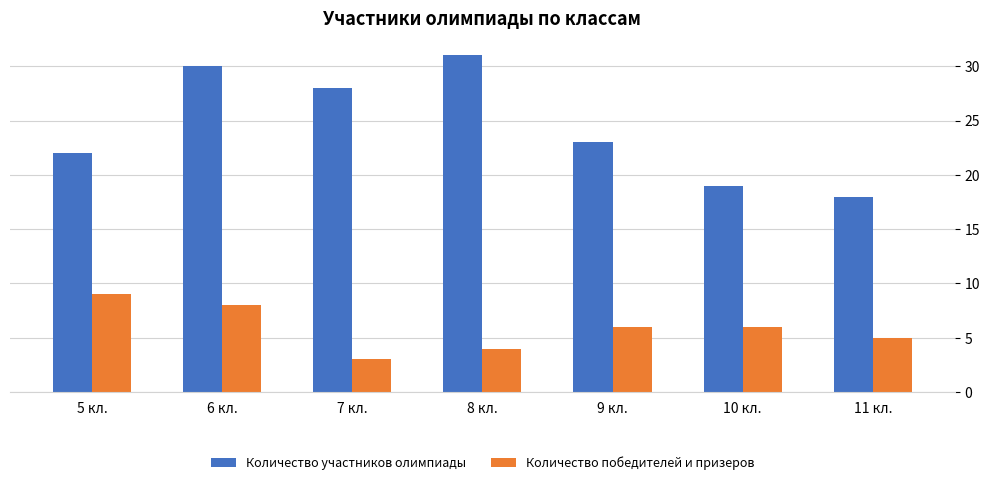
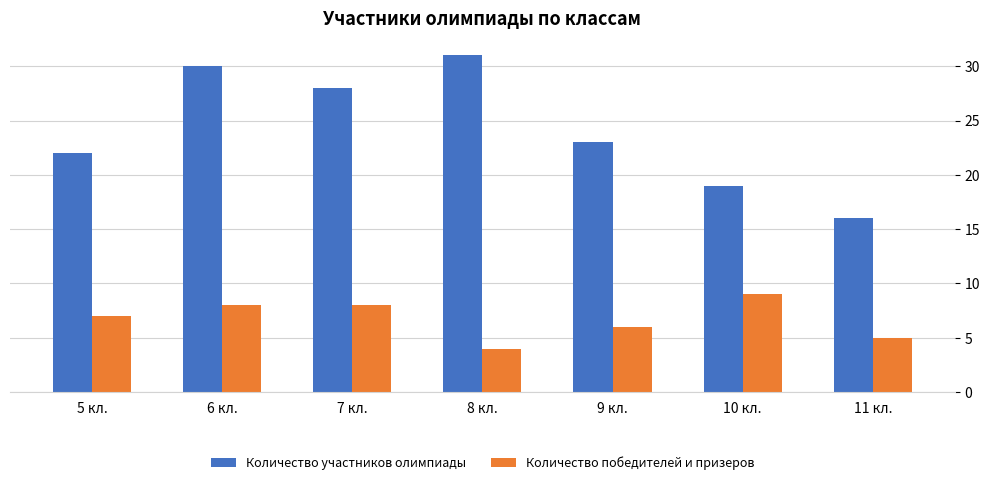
Количество победителей и призеров, 5 кл.: 9 -> 7
Количество победителей и призеров, 7 кл.: 3 -> 8
Количество победителей и призеров, 10 кл.: 6 -> 9
Количество участников олимпиады, 11 кл.: 18 -> 16
